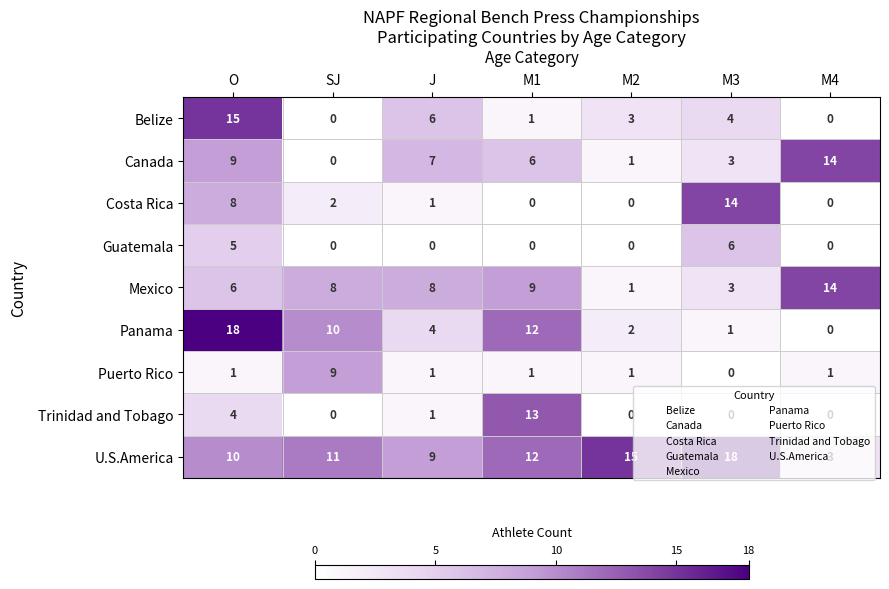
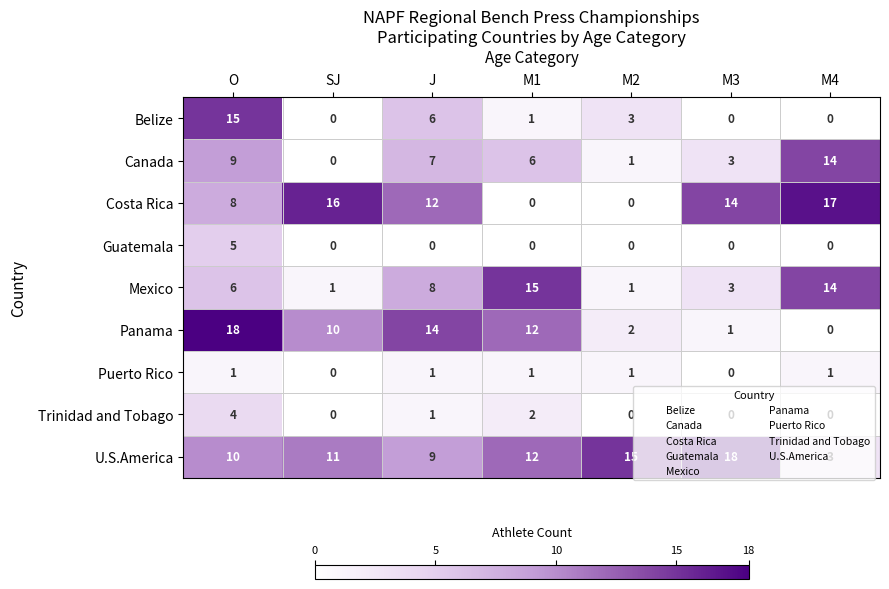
Belize, M3: 4 -> 0
Costa Rica, SJ: 2 -> 16
Costa Rica, J: 1 -> 12
Costa Rica, M4: 0 -> 17
Guatemala, M3: 6 -> 0
Mexico, SJ: 8 -> 1
Mexico, M1: 9 -> 15
Panama, J: 4 -> 14
Puerto Rico, SJ: 9 -> 0
Trinidad and Tobago, M1: 13 -> 2
